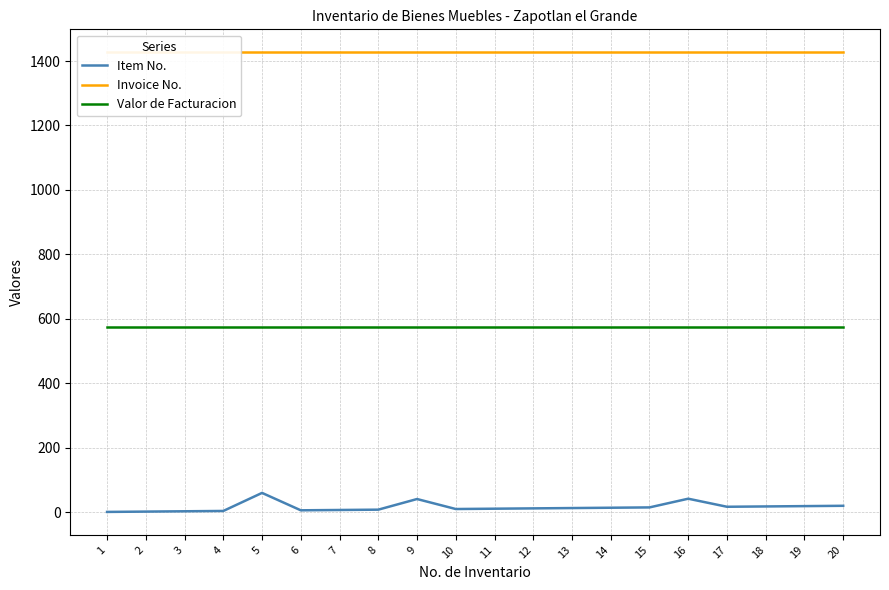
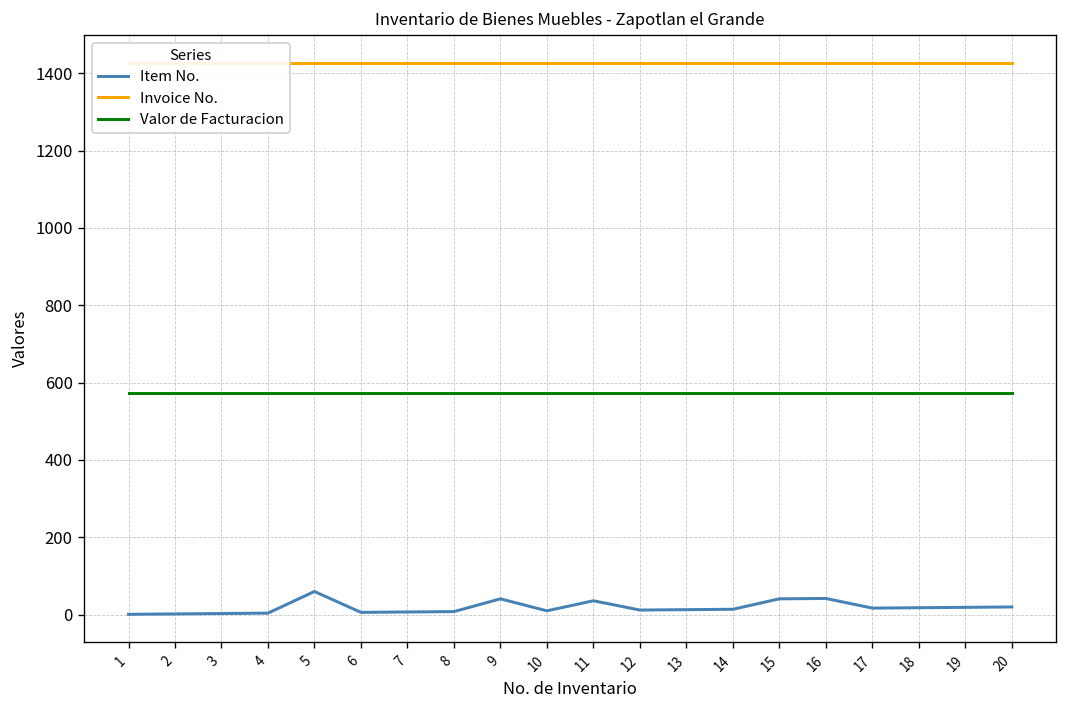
Item No., 11: 10 -> 40
Item No., 15: 20 -> 40
